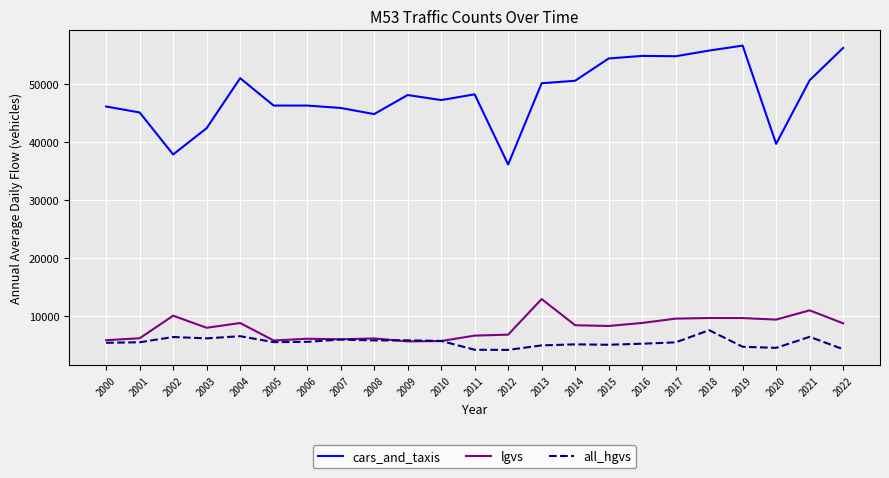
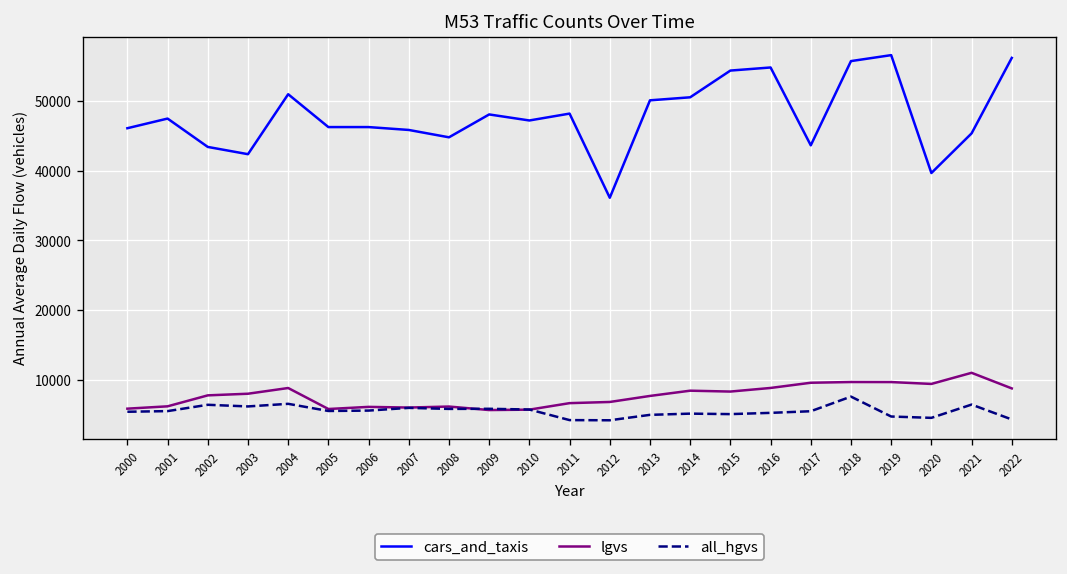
cars_and_taxis, 2001: 45000 -> 47000
cars_and_taxis, 2002: 38000 -> 43000
lgvs, 2002: 10000 -> 8000
lgvs, 2013: 13000 -> 8000
cars_and_taxis, 2017: 55000 -> 44000
cars_and_taxis, 2021: 51000 -> 45000
